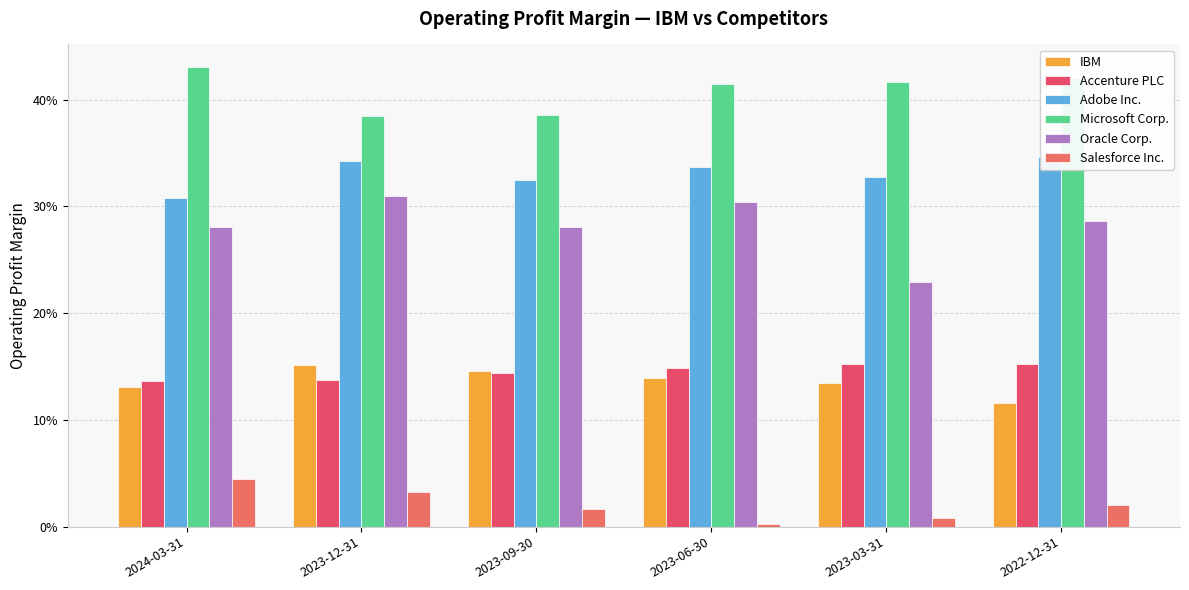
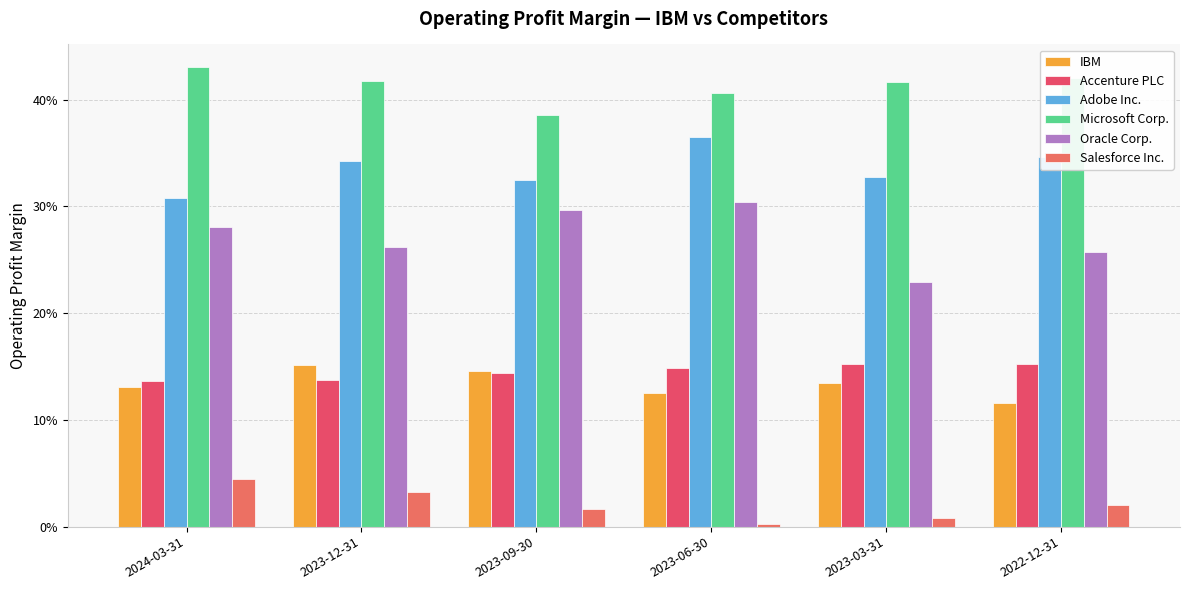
Microsoft Corp., 2023-12-31: 38.5% -> 41.8%
Oracle Corp., 2023-12-31: 31.0% -> 26.2%
Oracle Corp., 2023-09-30: 28.1% -> 29.6%
IBM, 2023-06-30: 13.9% -> 12.5%
Adobe Inc., 2023-06-30: 33.6% -> 36.5%
Microsoft Corp., 2023-06-30: 41.5% -> 40.6%
Oracle Corp., 2022-12-31: 28.7% -> 25.7%
